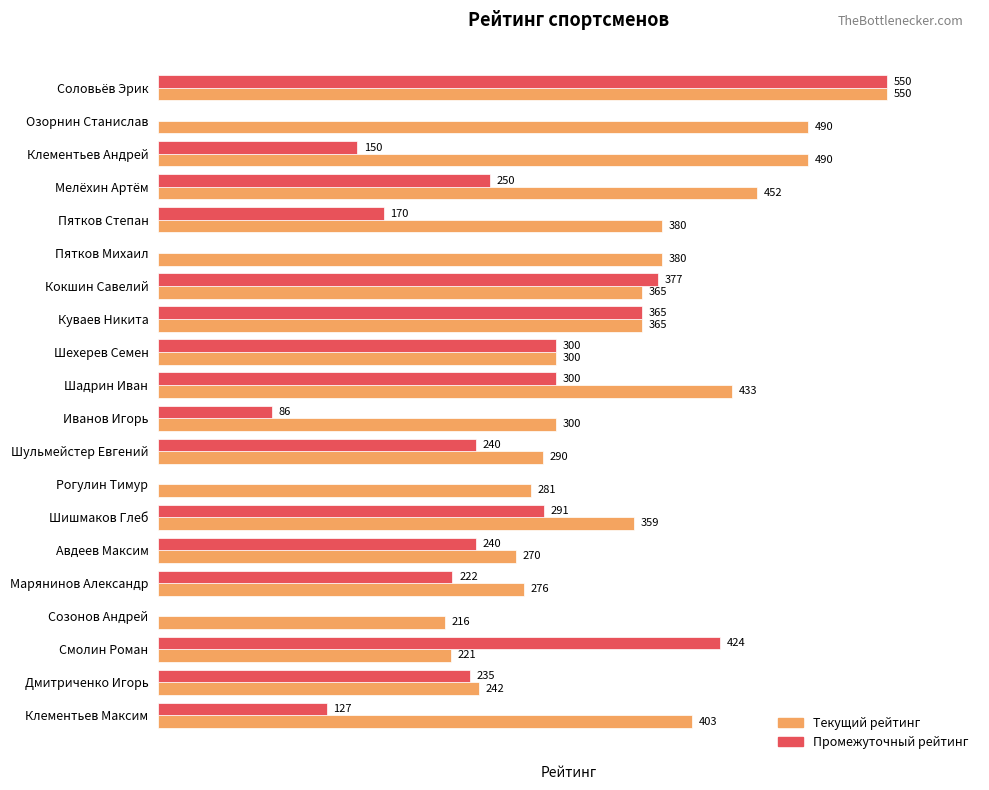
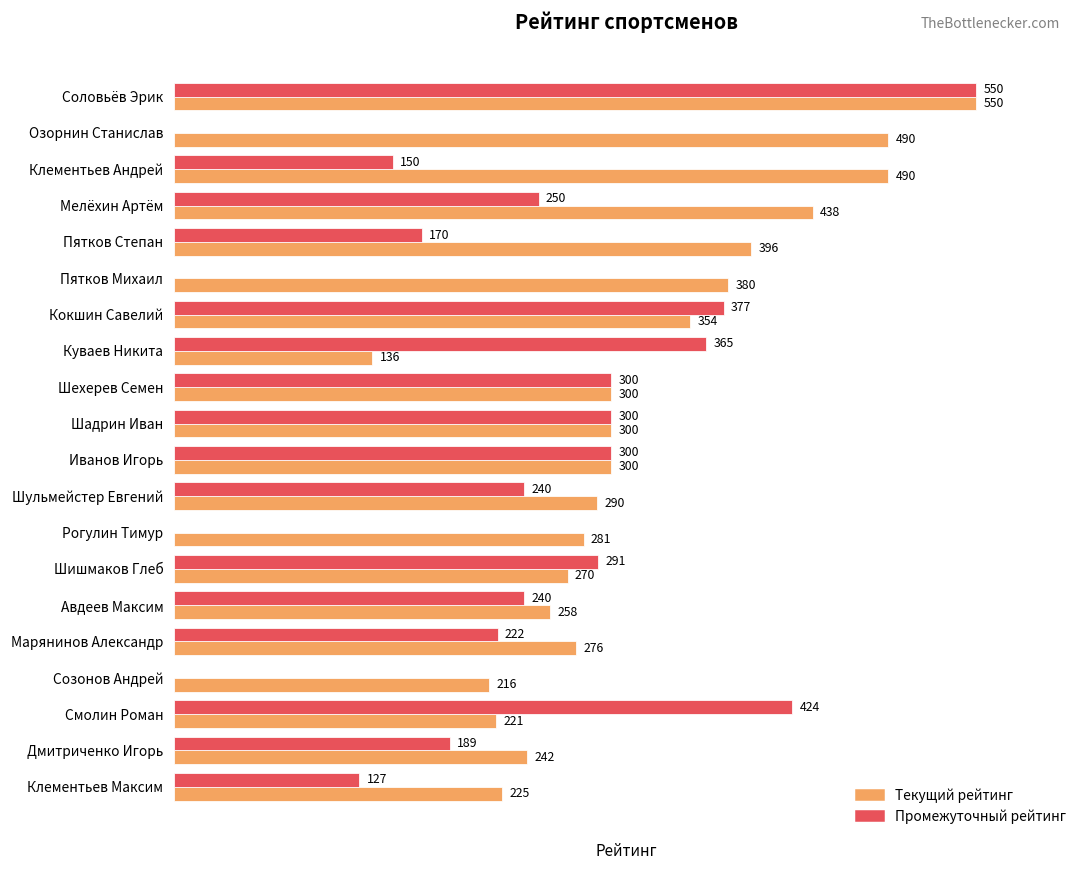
Текущий рейтинг, Мелёхин Артём: 452 -> 438
Текущий рейтинг, Пятков Степан: 380 -> 396
Текущий рейтинг, Кокшин Савелий: 365 -> 354
Текущий рейтинг, Куваев Никита: 365 -> 136
Текущий рейтинг, Шадрин Иван: 433 -> 300
Промежуточный рейтинг, Иванов Игорь: 86 -> 300
Текущий рейтинг, Шишмаков Глеб: 359 -> 270
Текущий рейтинг, Авдеев Максим: 270 -> 258
Промежуточный рейтинг, Дмитриченко Игорь: 235 -> 189
Текущий рейтинг, Клементьев Максим: 403 -> 225
